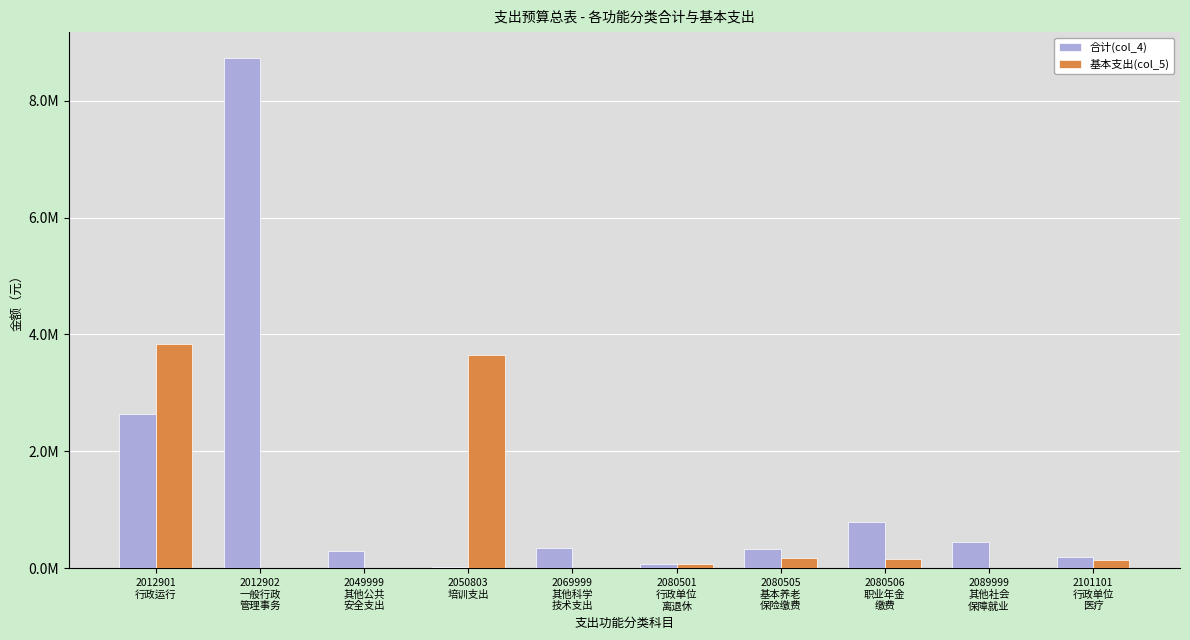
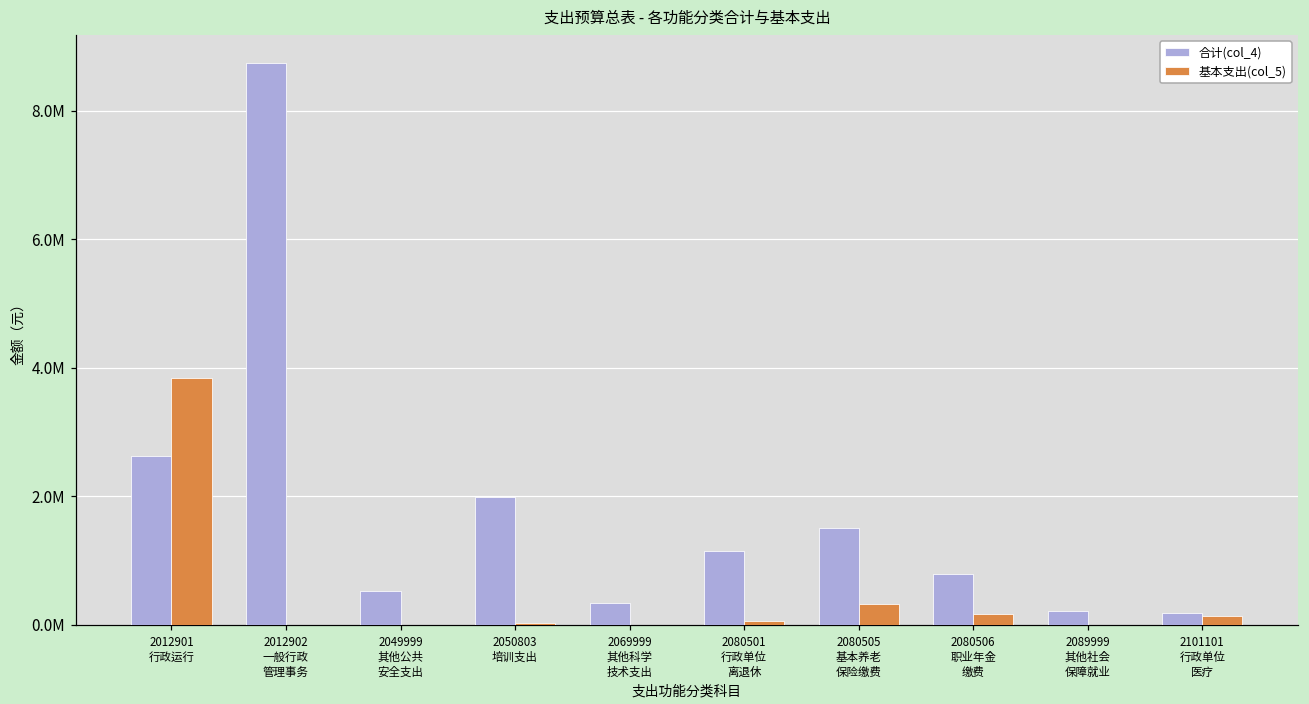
合计(col_4), 2049999 其他公共 安全支出: 300000 -> 500000
合计(col_4), 2050803 培训支出: 0 -> 2000000
基本支出(col_5), 2050803 培训支出: 3700000 -> 0
合计(col_4), 2080501 行政单位 离退休: 100000 -> 1100000
合计(col_4), 2080505 基本养老 保险缴费: 300000 -> 1500000
基本支出(col_5), 2080505 基本养老 保险缴费: 200000 -> 300000
合计(col_4), 2089999 其他社会 保障就业: 500000 -> 200000
